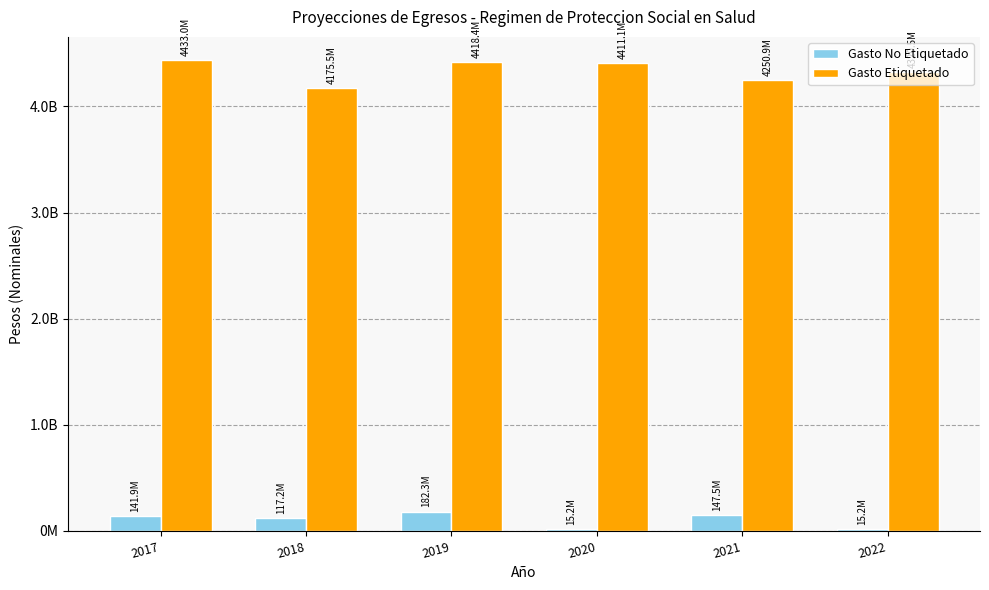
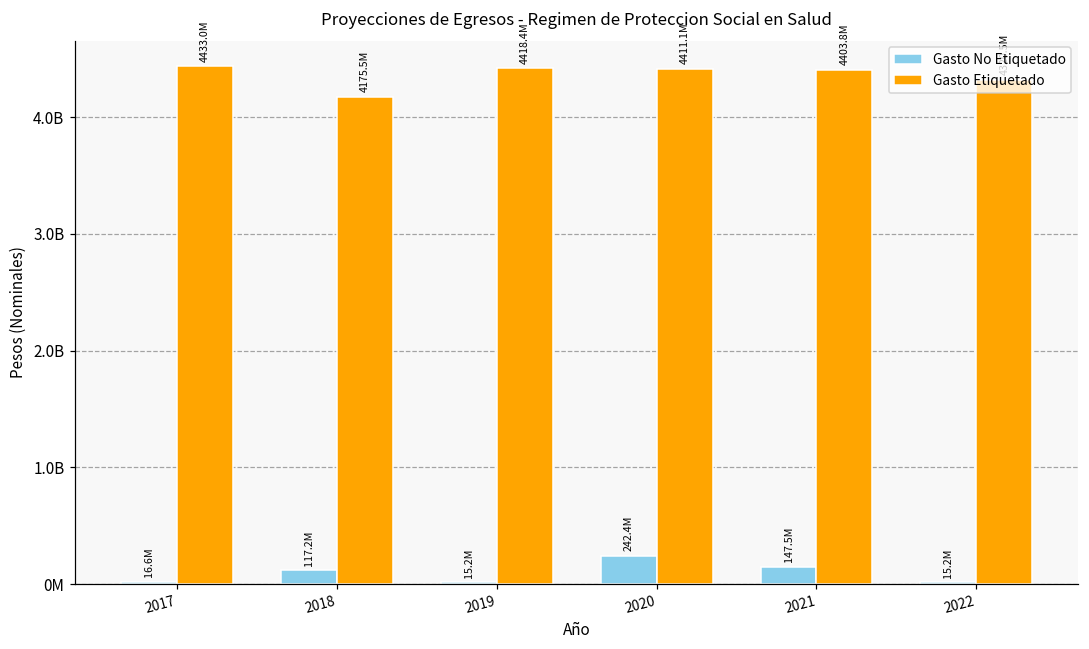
Gasto No Etiquetado, 2017: 141.9M -> 16.6M
Gasto No Etiquetado, 2019: 182.3M -> 15.2M
Gasto No Etiquetado, 2020: 15.2M -> 242.4M
Gasto Etiquetado, 2021: 4250.9M -> 4403.8M
